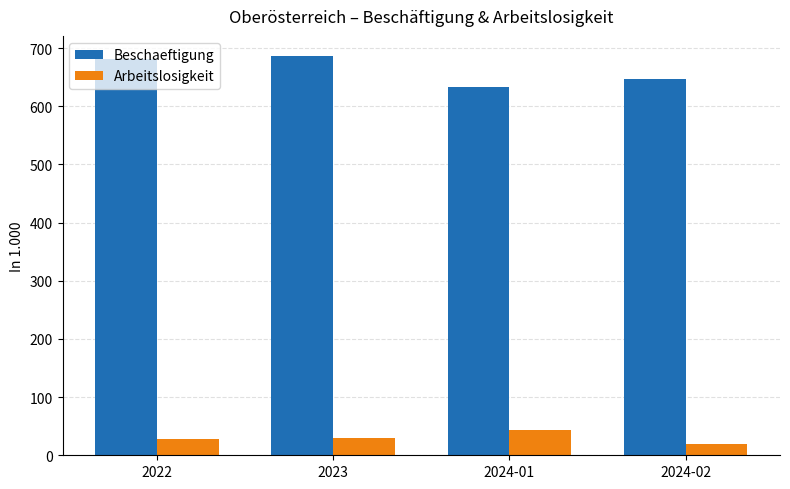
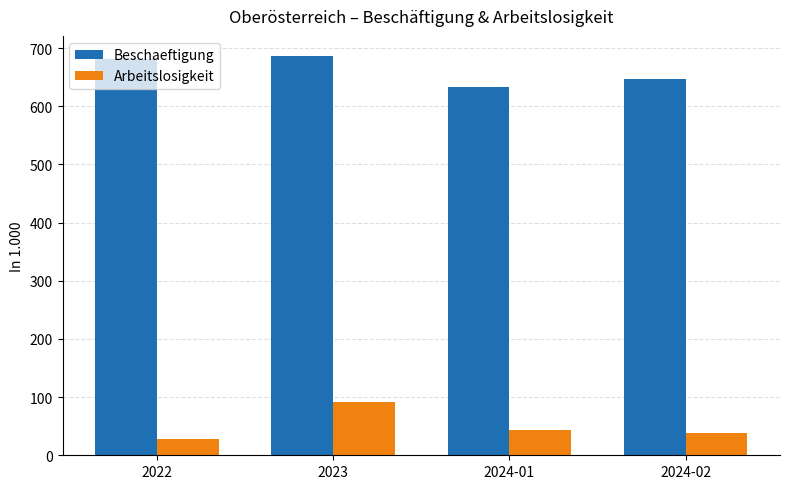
Arbeitslosigkeit, 2023: 30 -> 90
Arbeitslosigkeit, 2024-02: 20 -> 40
